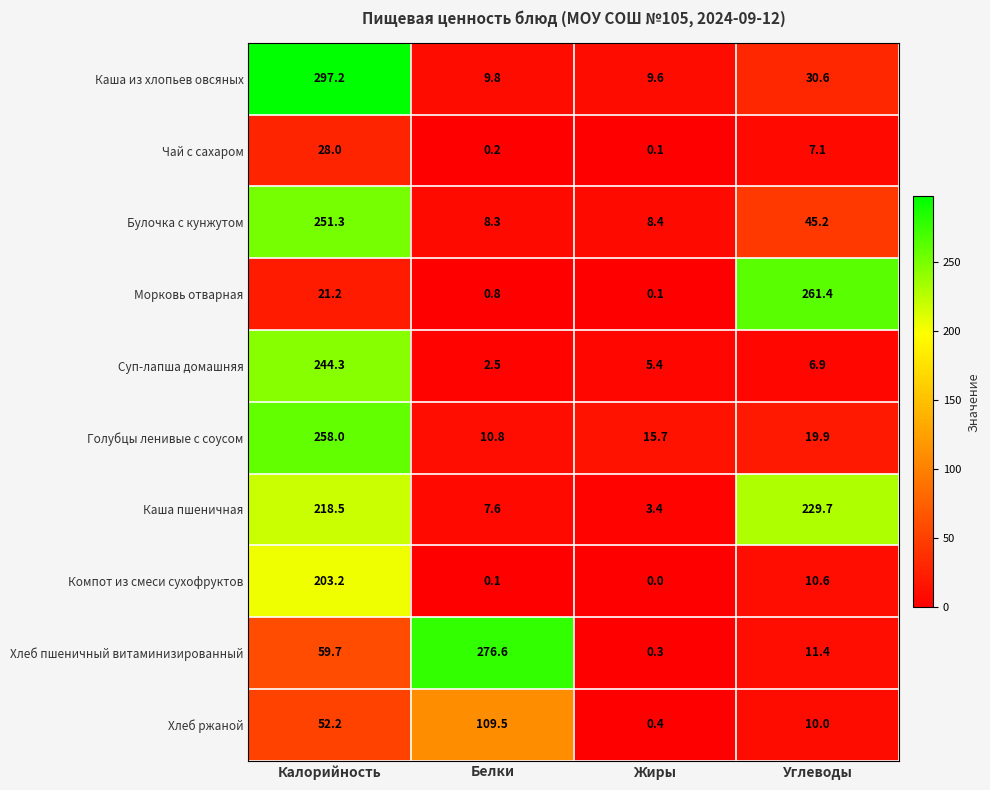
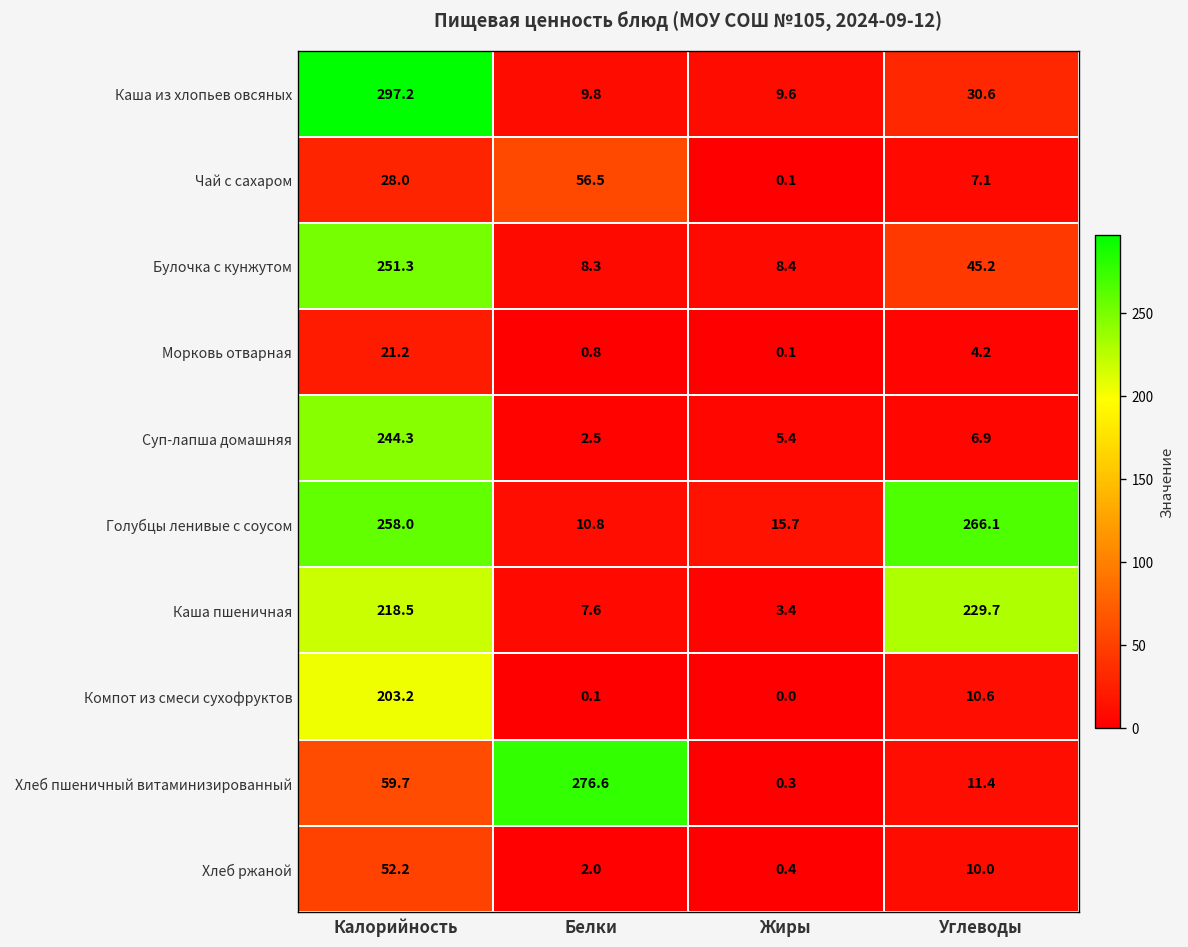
Чай с сахаром, Белки: 0.2 -> 56.5
Морковь отварная, Углеводы: 261.4 -> 4.2
Голубцы ленивые с соусом, Углеводы: 19.9 -> 266.1
Хлеб ржаной, Белки: 109.5 -> 2.0
